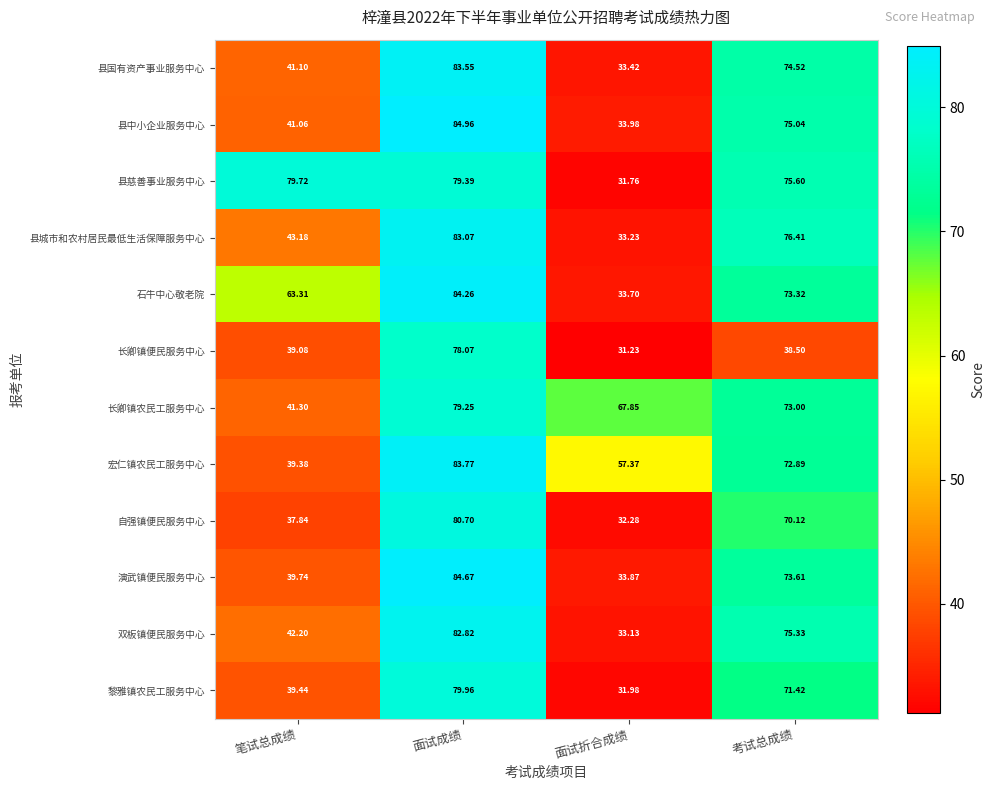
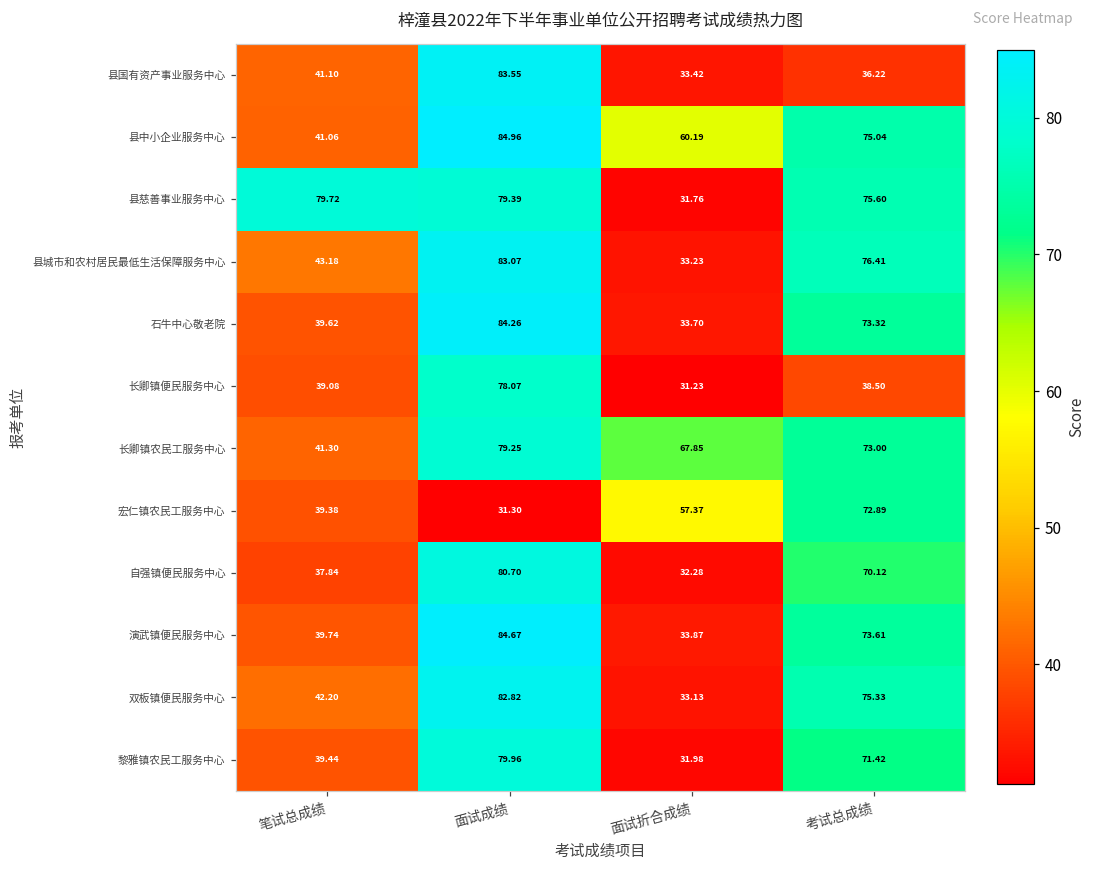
县国有资产事业服务中心, 考试总成绩: 74.52 -> 36.22
县中小企业服务中心, 面试折合成绩: 33.98 -> 60.19
石牛中心敬老院, 笔试总成绩: 63.31 -> 39.62
宏仁镇农民工服务中心, 面试成绩: 83.77 -> 31.30
